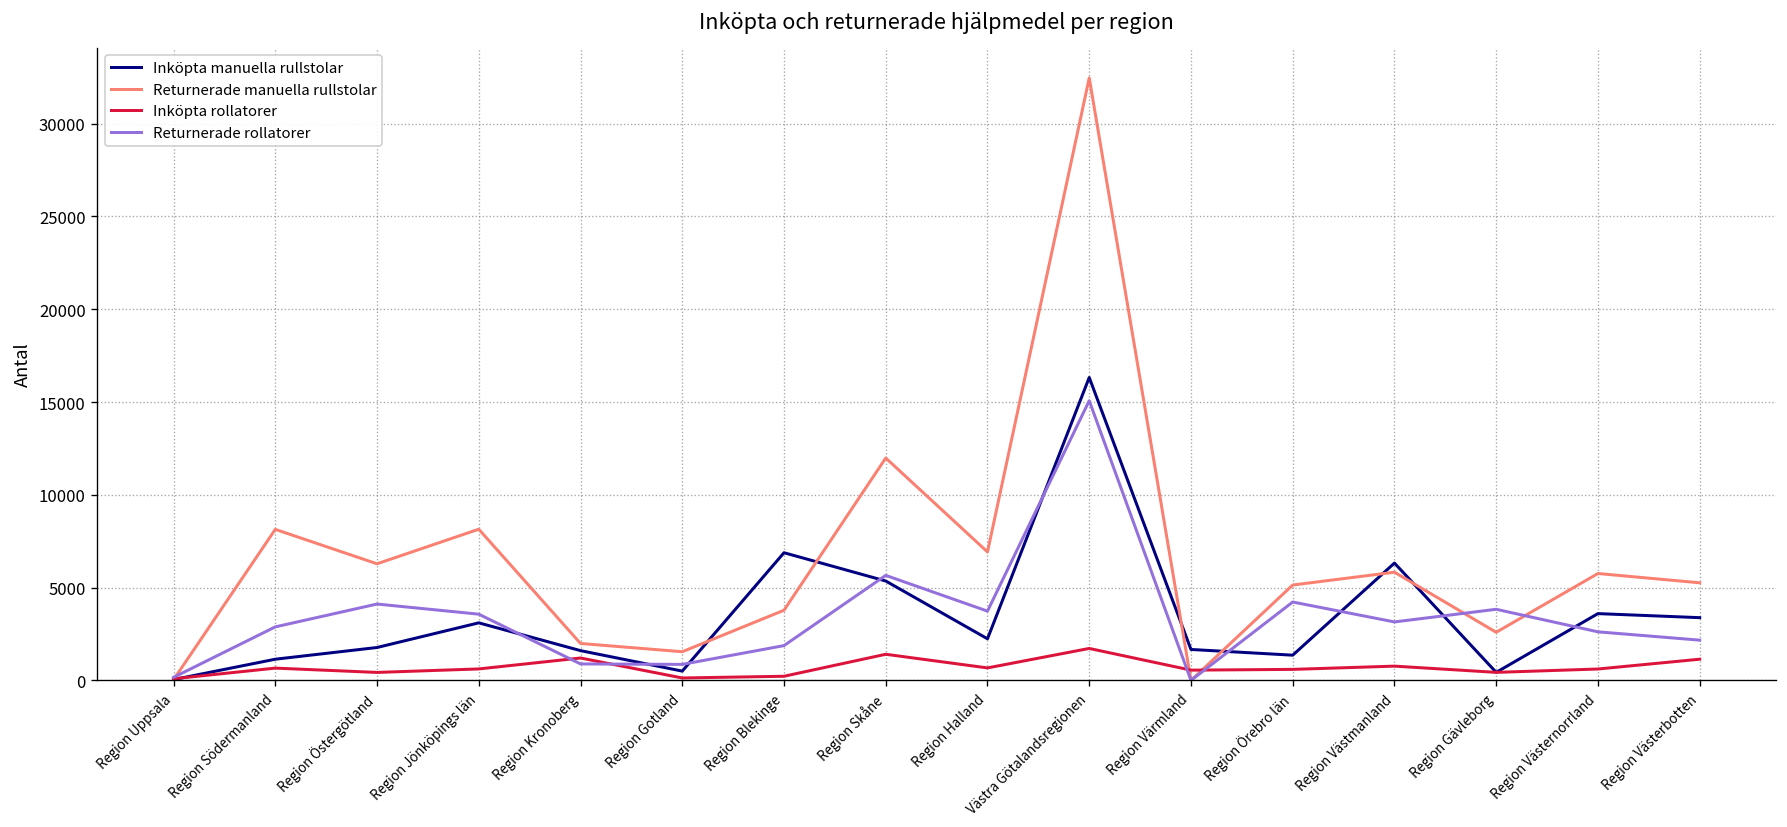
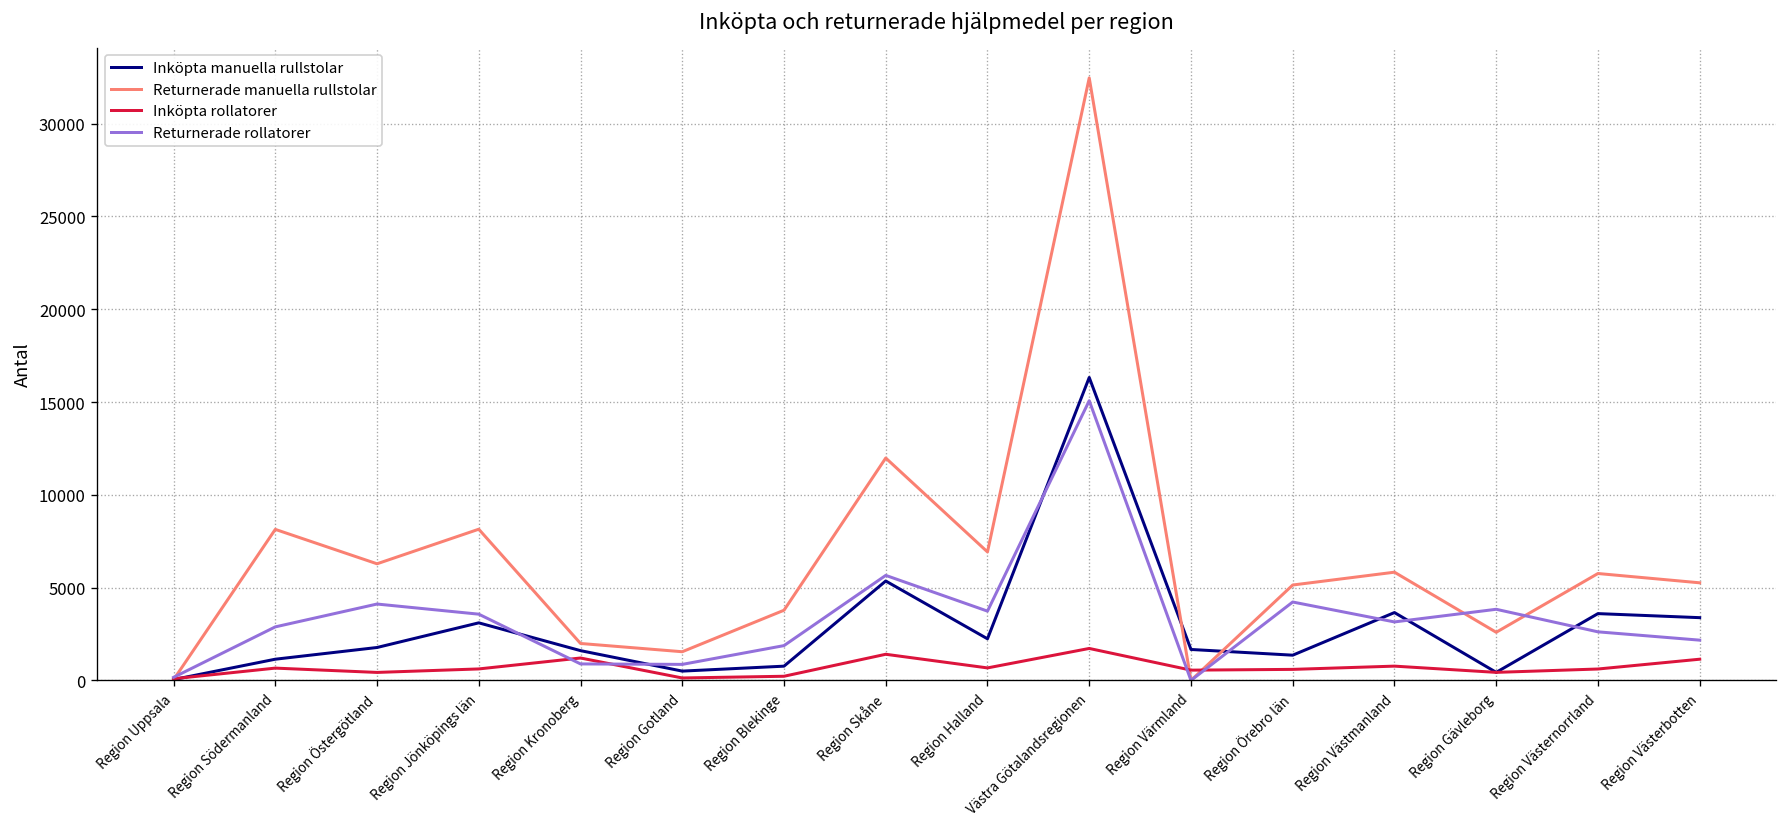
Inköpta manuella rullstolar, Region Blekinge: 6900 -> 800
Inköpta manuella rullstolar, Region Västmanland: 6300 -> 3700
